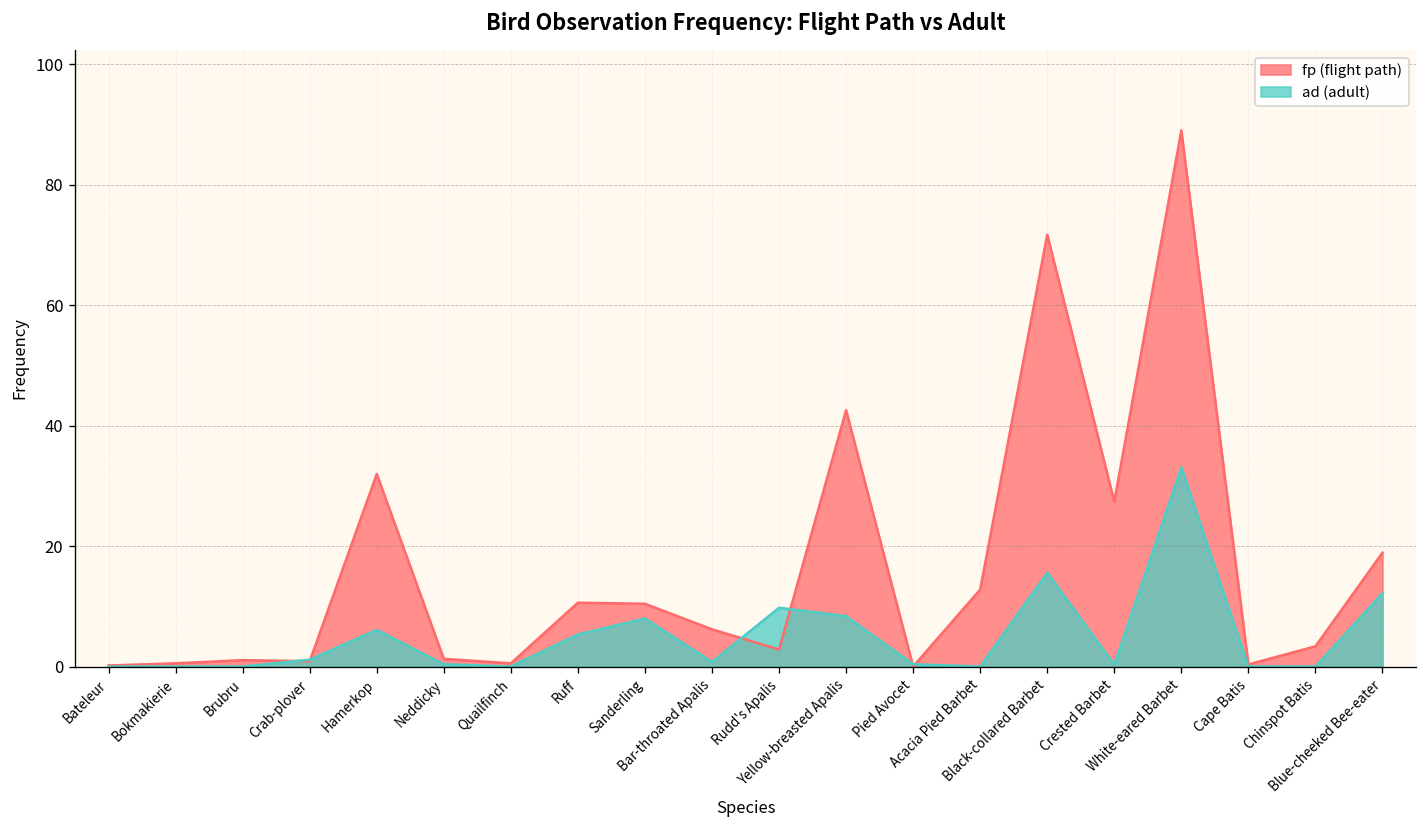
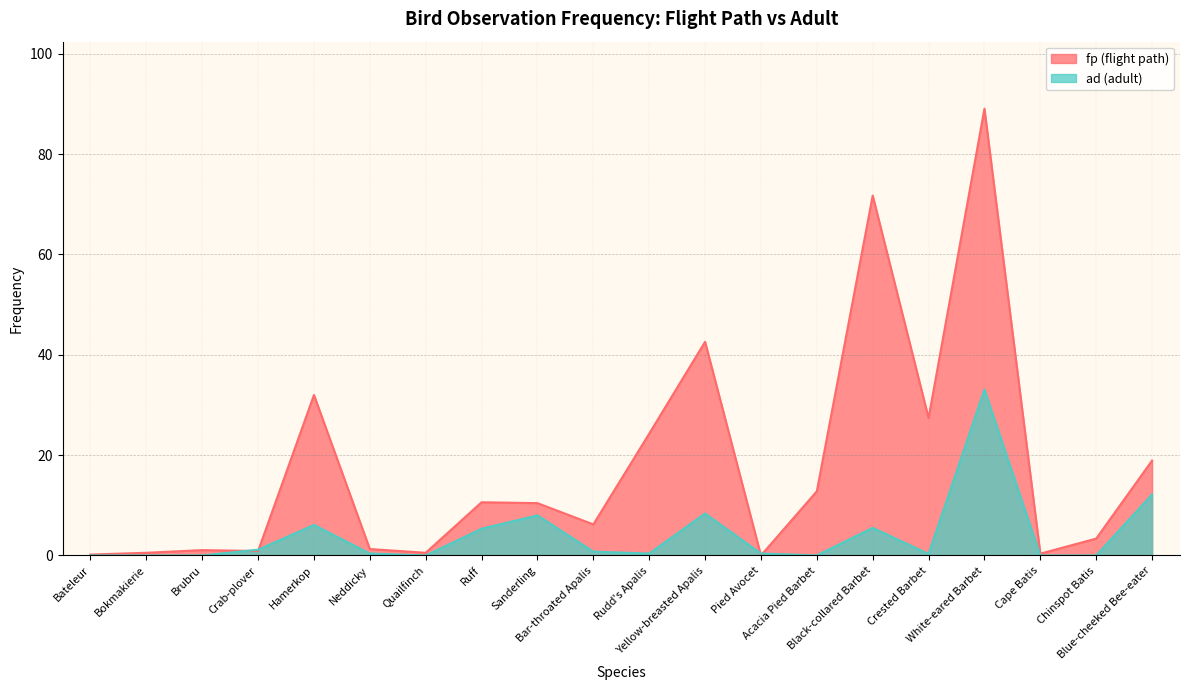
fp (flight path), Rudd's Apalis: 3 -> 24
ad (adult), Rudd's Apalis: 10 -> 0
ad (adult), Black-collared Barbet: 16 -> 5
